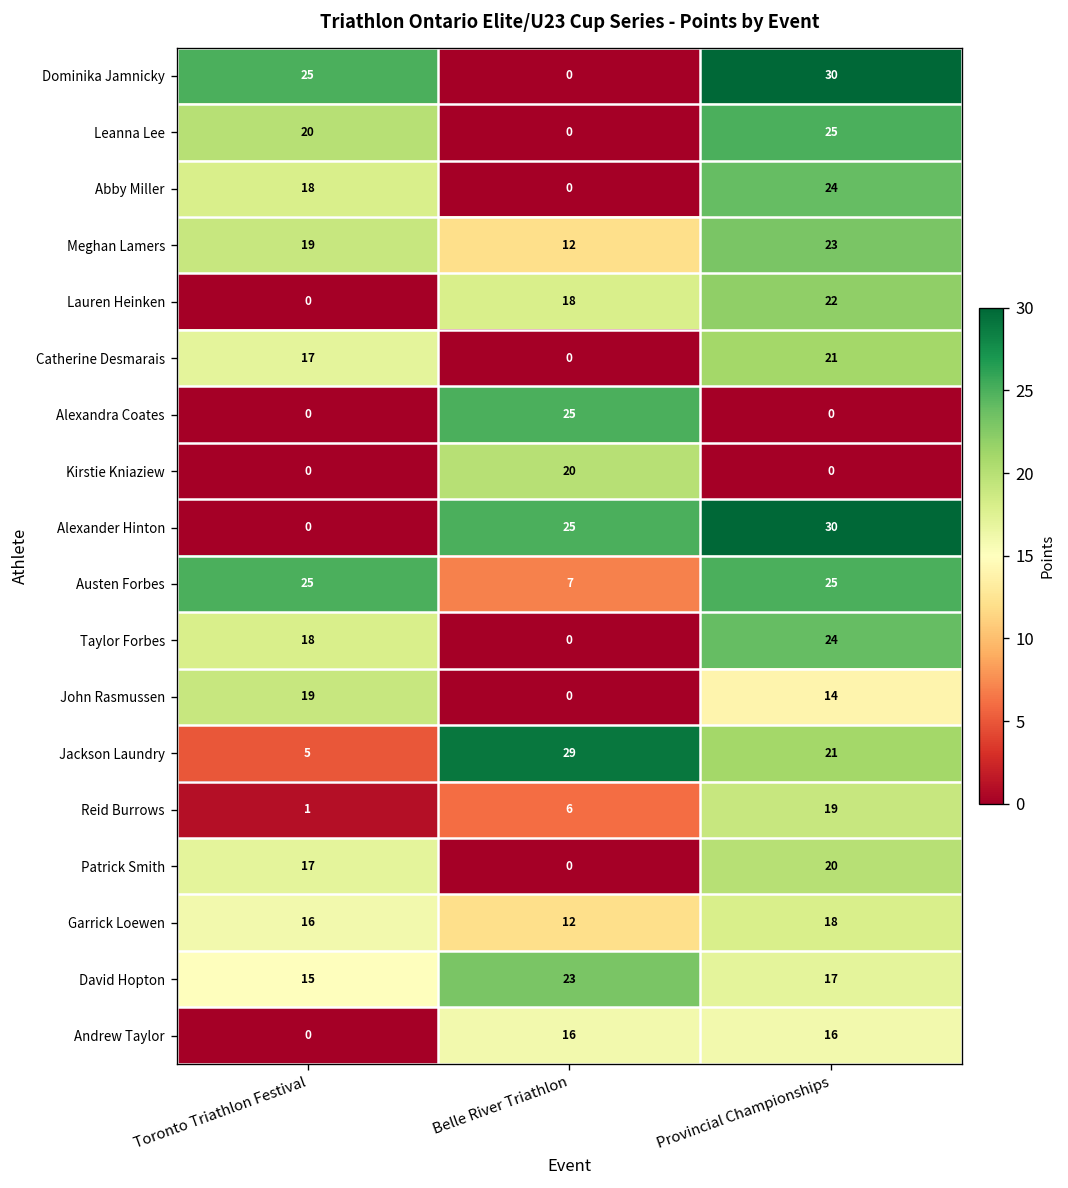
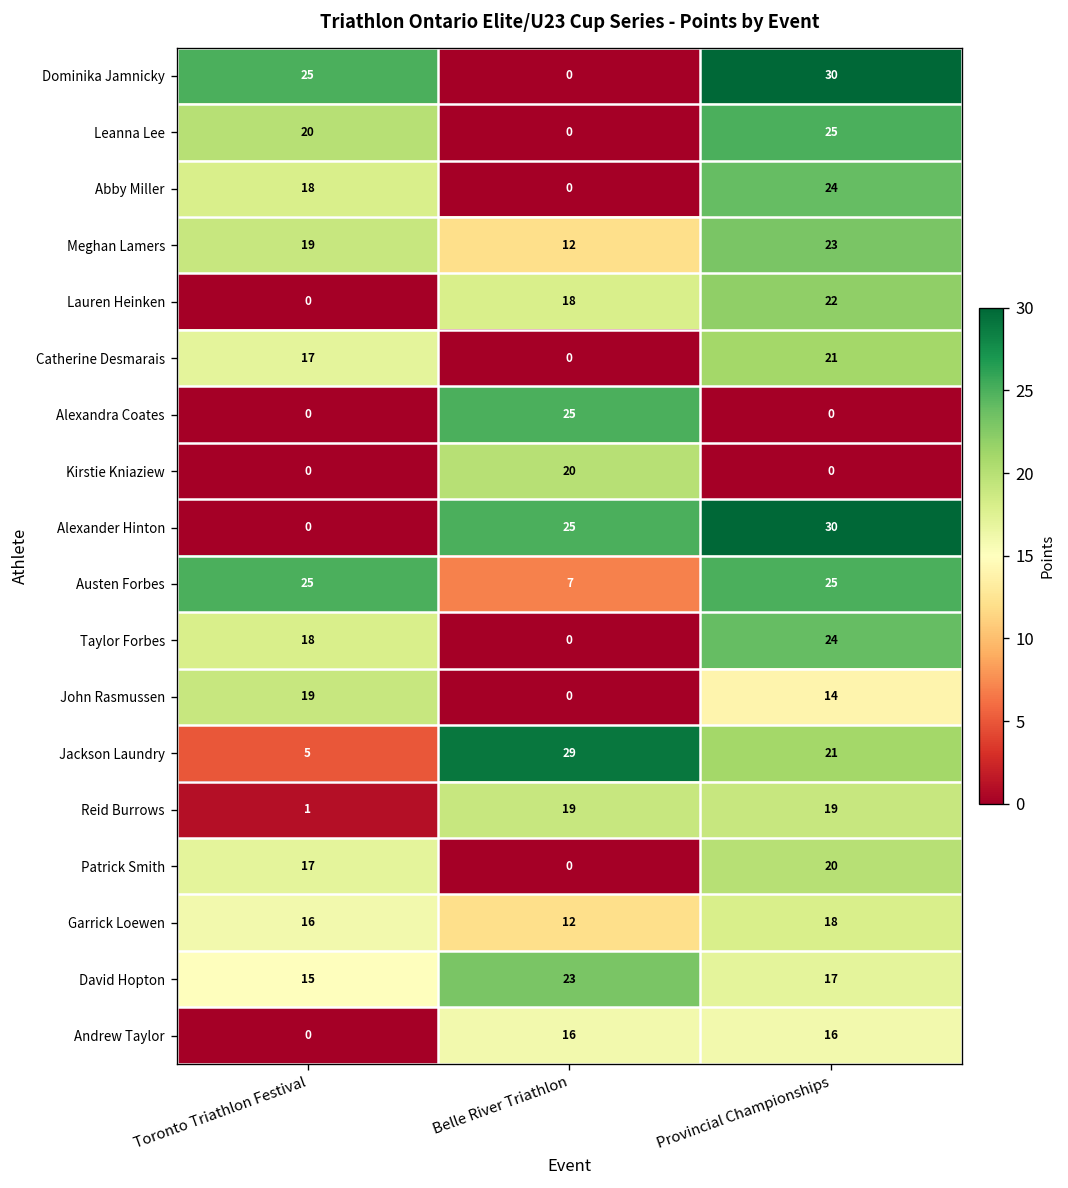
Reid Burrows, Belle River Triathlon: 6 -> 19
